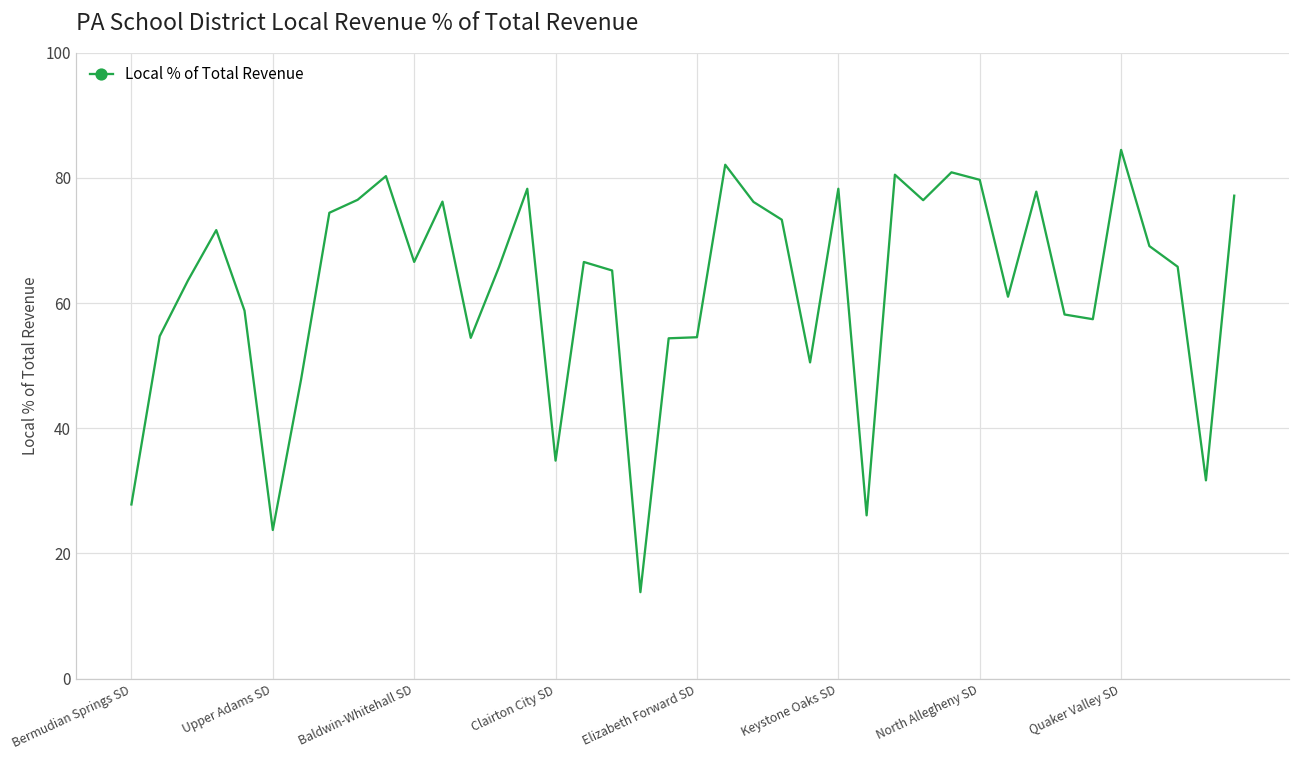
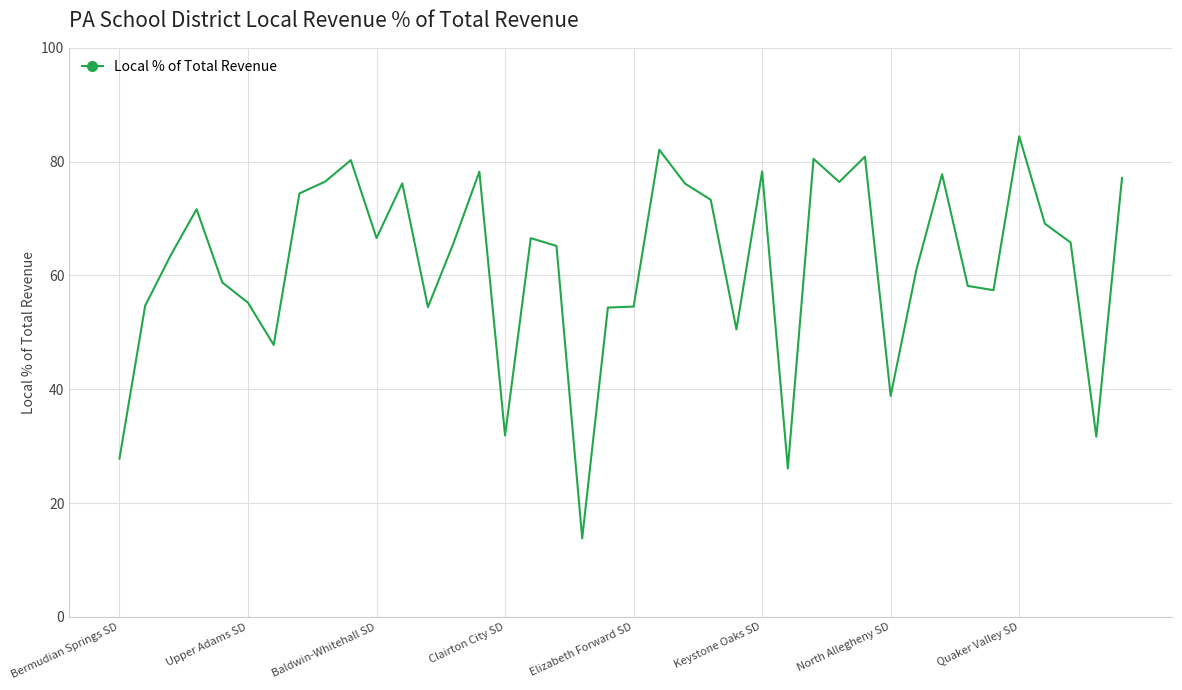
Upper Adams SD: 24 -> 55
Clairton City SD: 35 -> 32
North Allegheny SD: 80 -> 39
